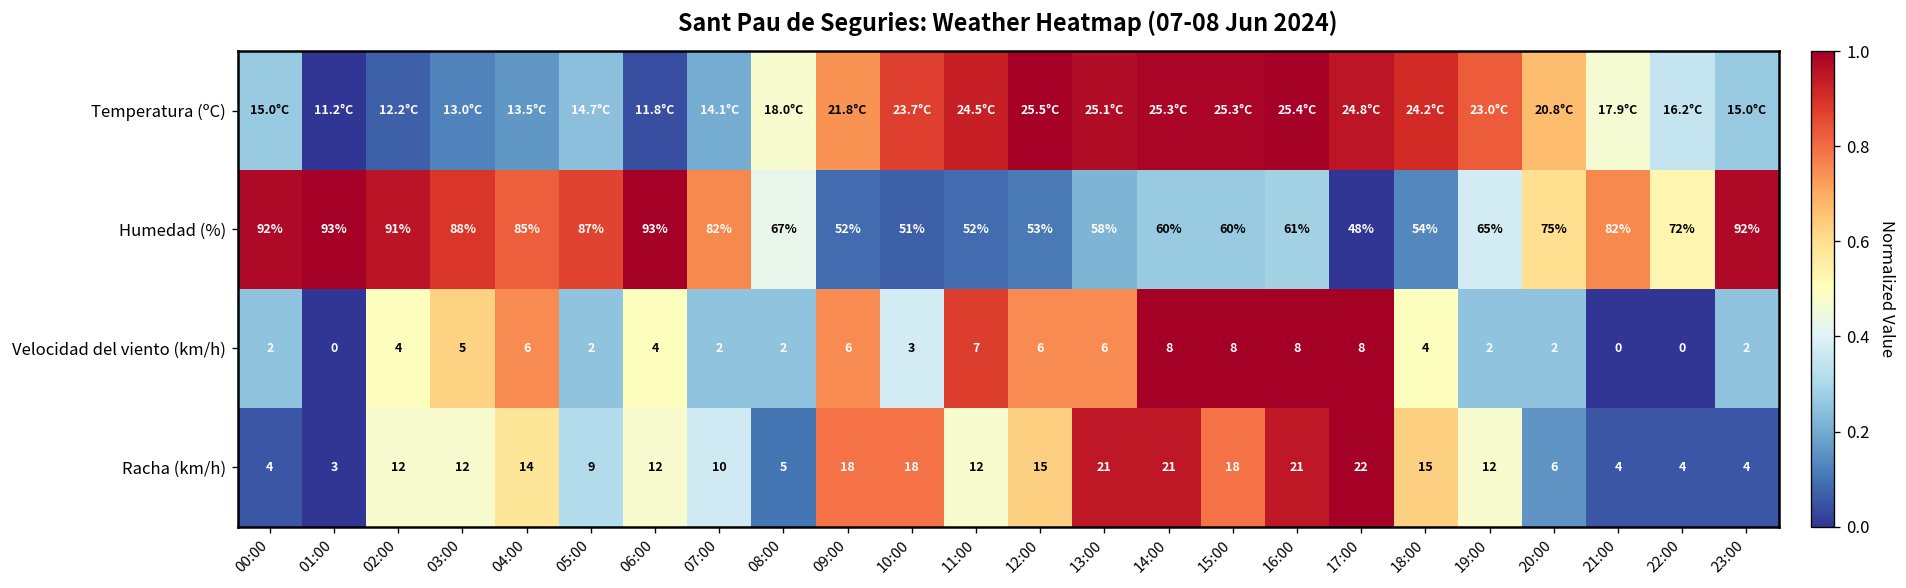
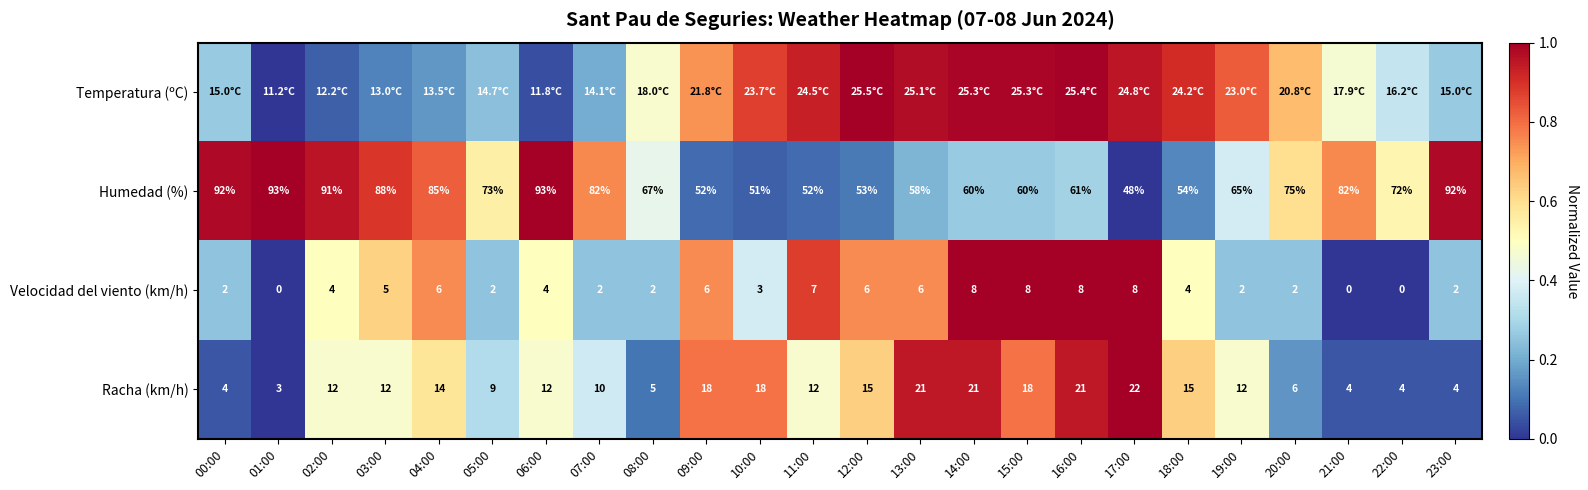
Humedad (%), 05:00: 87% -> 73%
